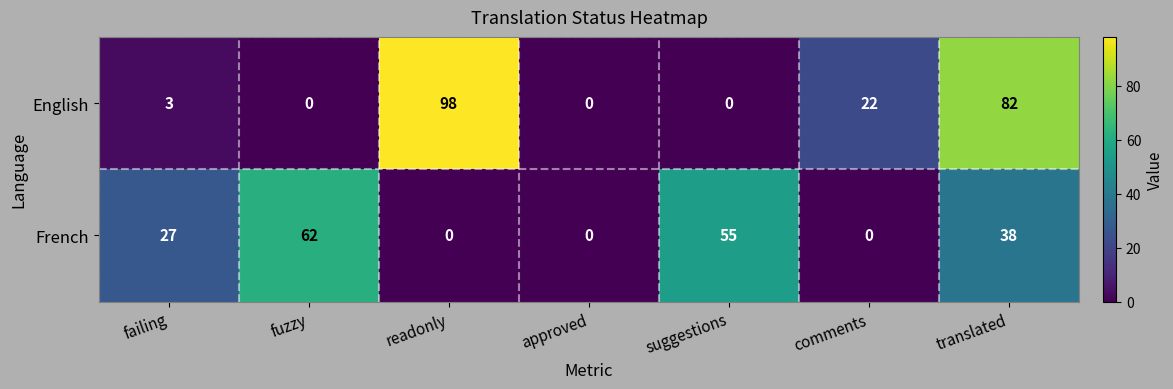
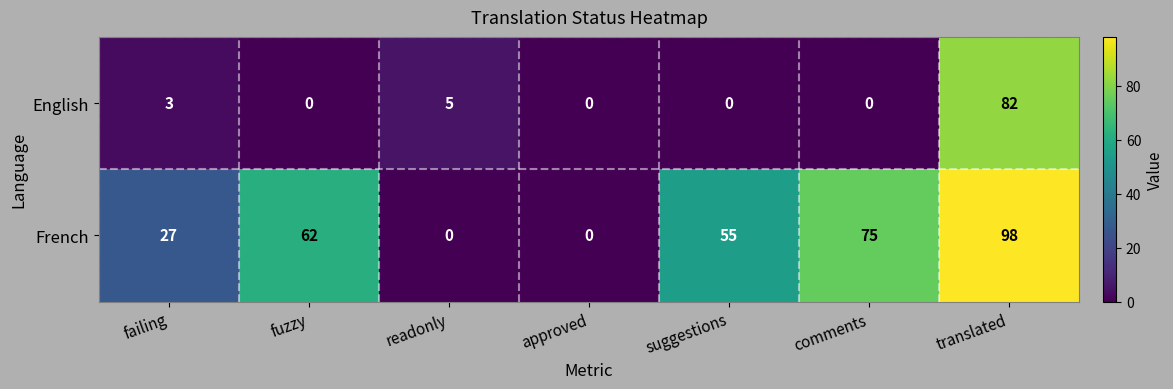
English, readonly: 98 -> 5
English, comments: 22 -> 0
French, comments: 0 -> 75
French, translated: 38 -> 98
